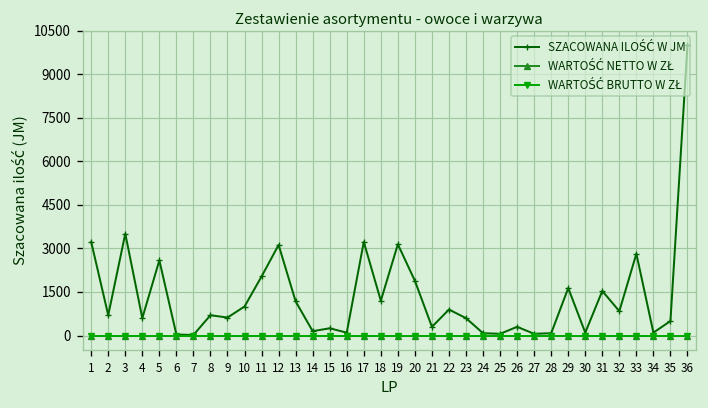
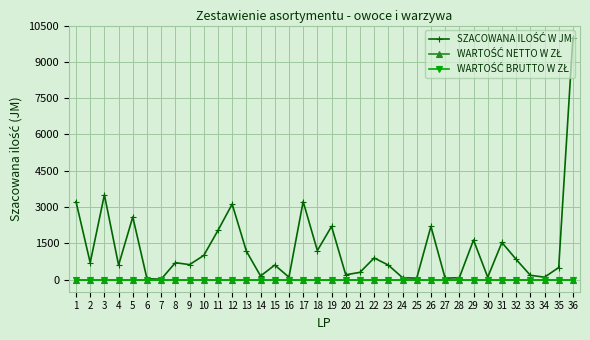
SZACOWANA ILOŚĆ W JM, 15: 300 -> 600
SZACOWANA ILOŚĆ W JM, 19: 3100 -> 2200
SZACOWANA ILOŚĆ W JM, 20: 1900 -> 200
SZACOWANA ILOŚĆ W JM, 26: 300 -> 2200
SZACOWANA ILOŚĆ W JM, 33: 2800 -> 200
